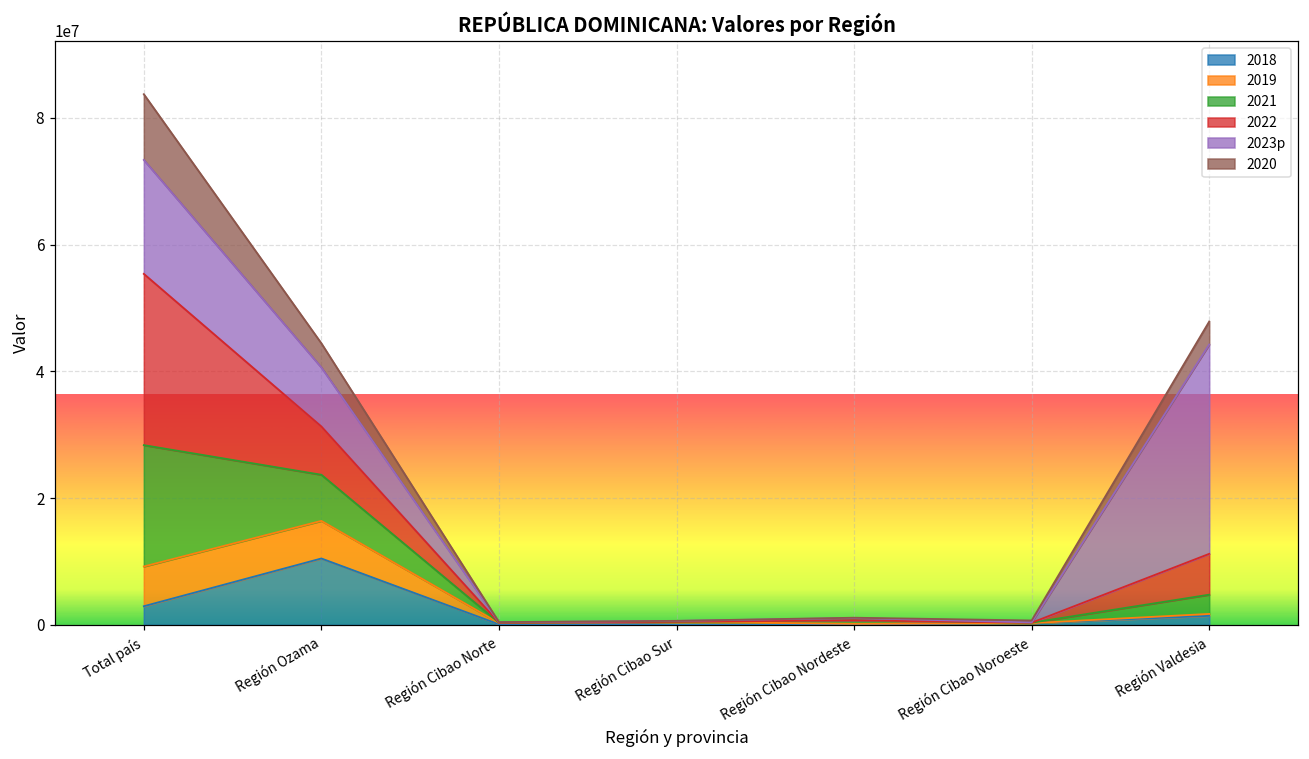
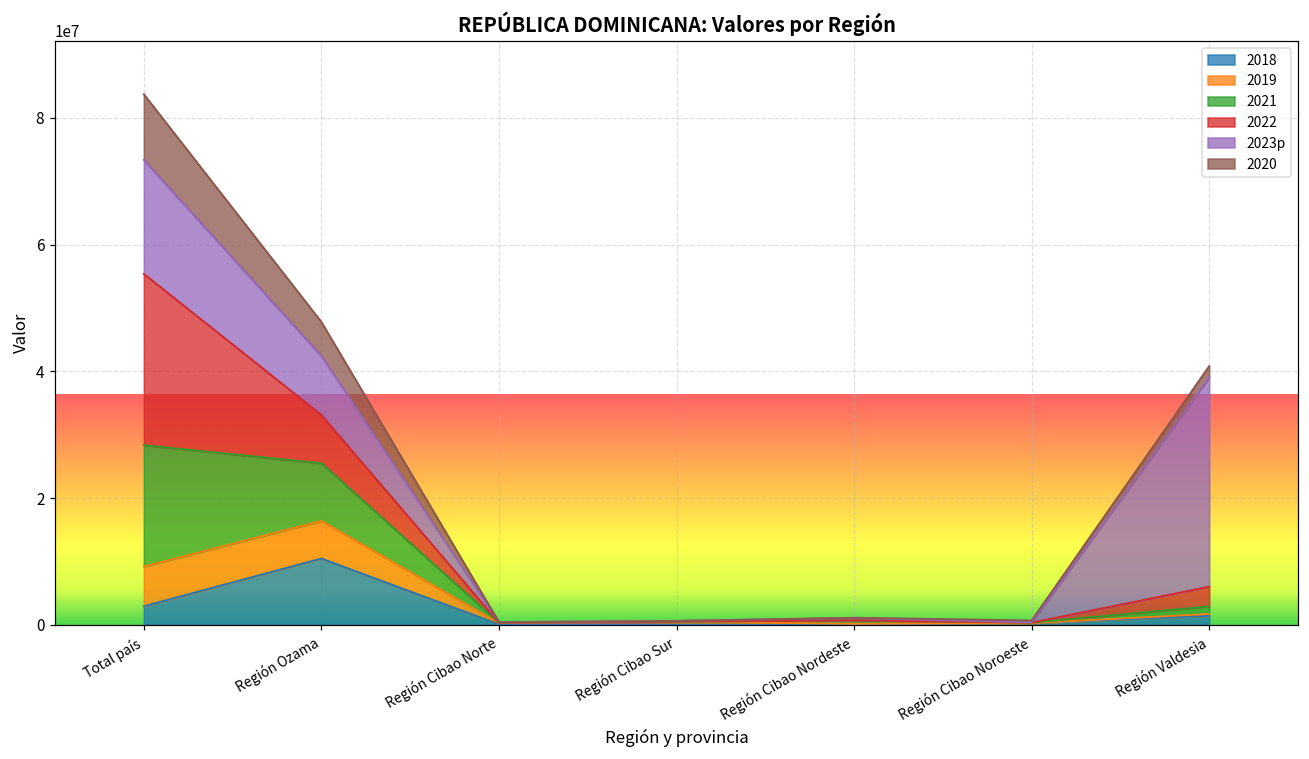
2021, Región Ozama: 7000000 -> 9000000
2020, Región Ozama: 4000000 -> 5000000
2021, Región Valdesia: 3000000 -> 1000000
2022, Región Valdesia: 6000000 -> 3000000
2020, Región Valdesia: 4000000 -> 2000000
